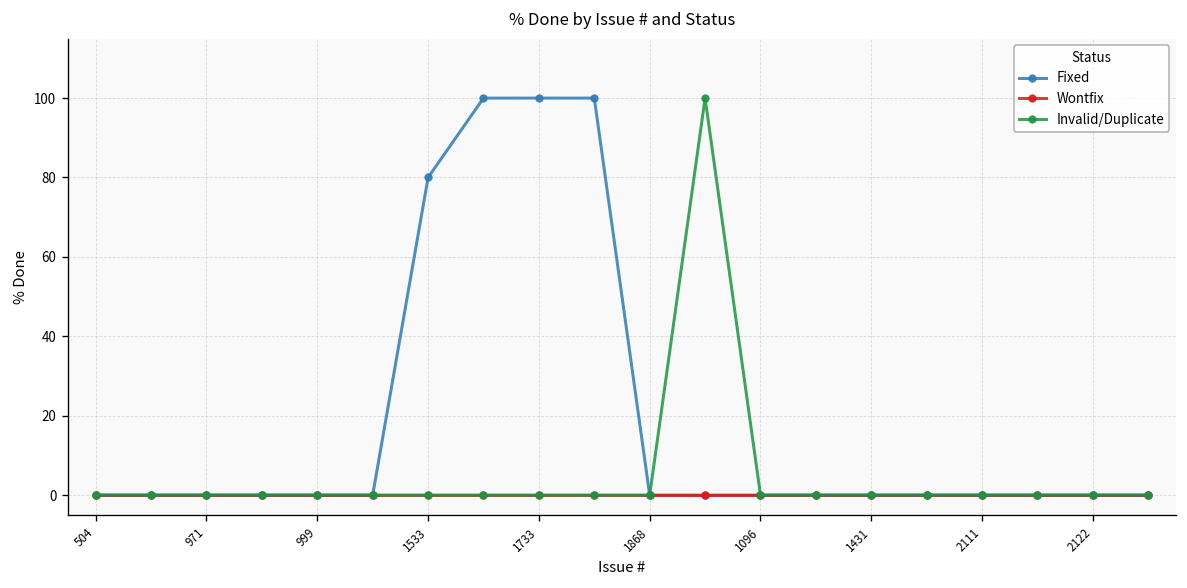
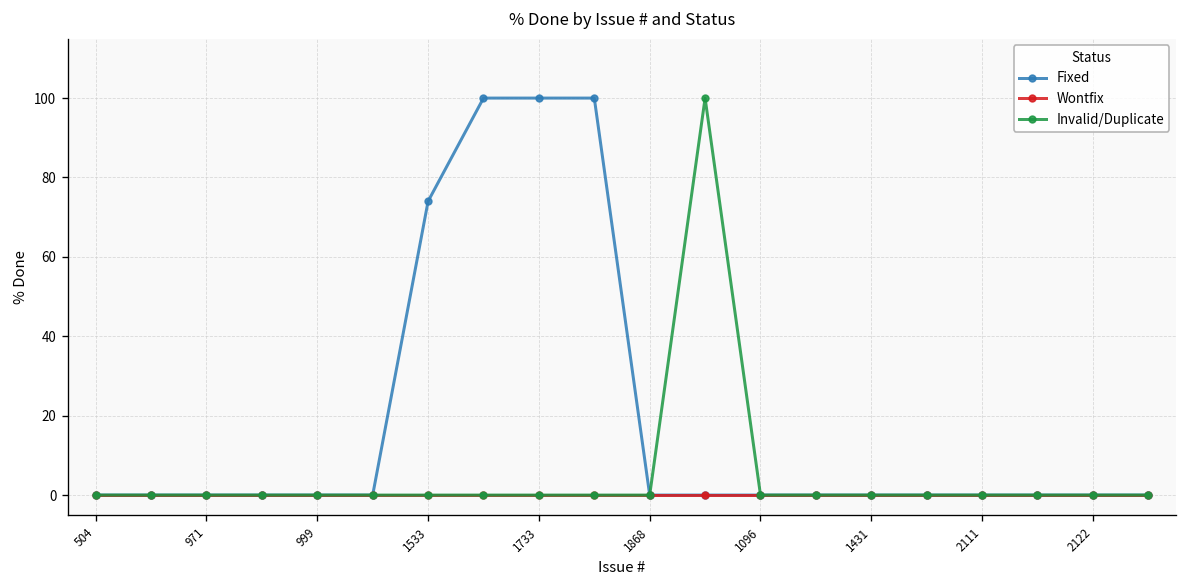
Fixed, 1533: 80 -> 74
